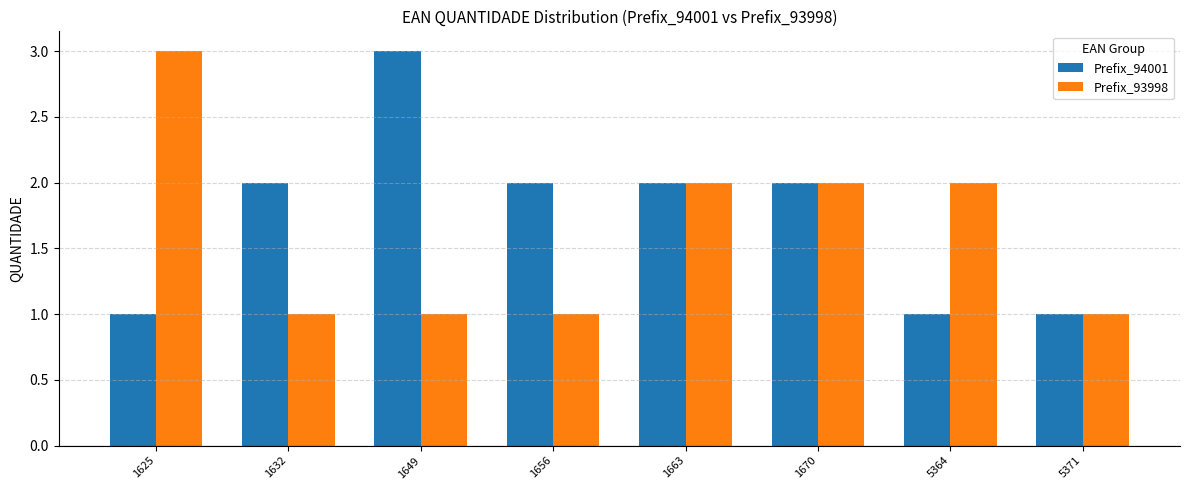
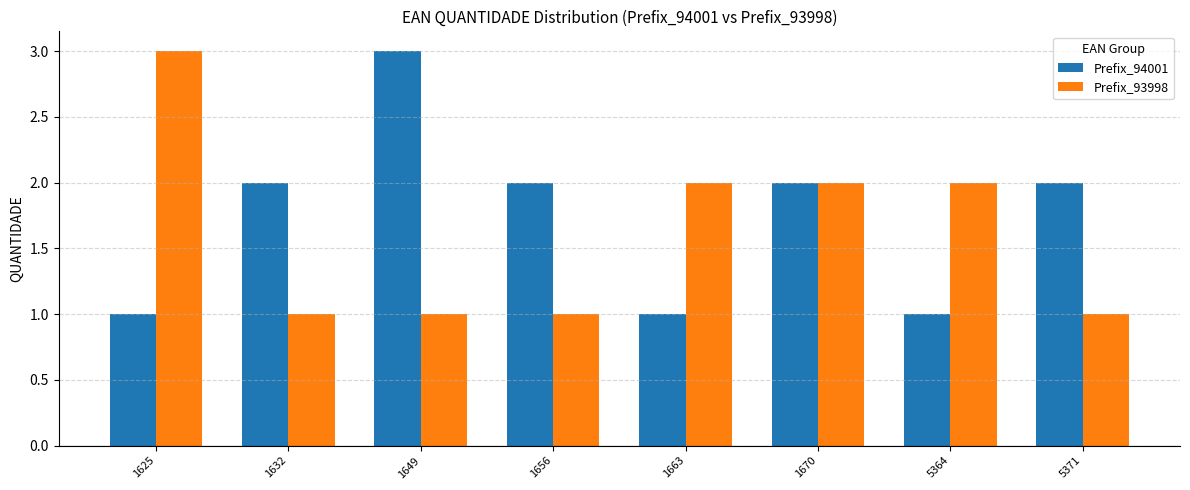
Prefix_94001, 1663: 2 -> 1
Prefix_94001, 5371: 1 -> 2
